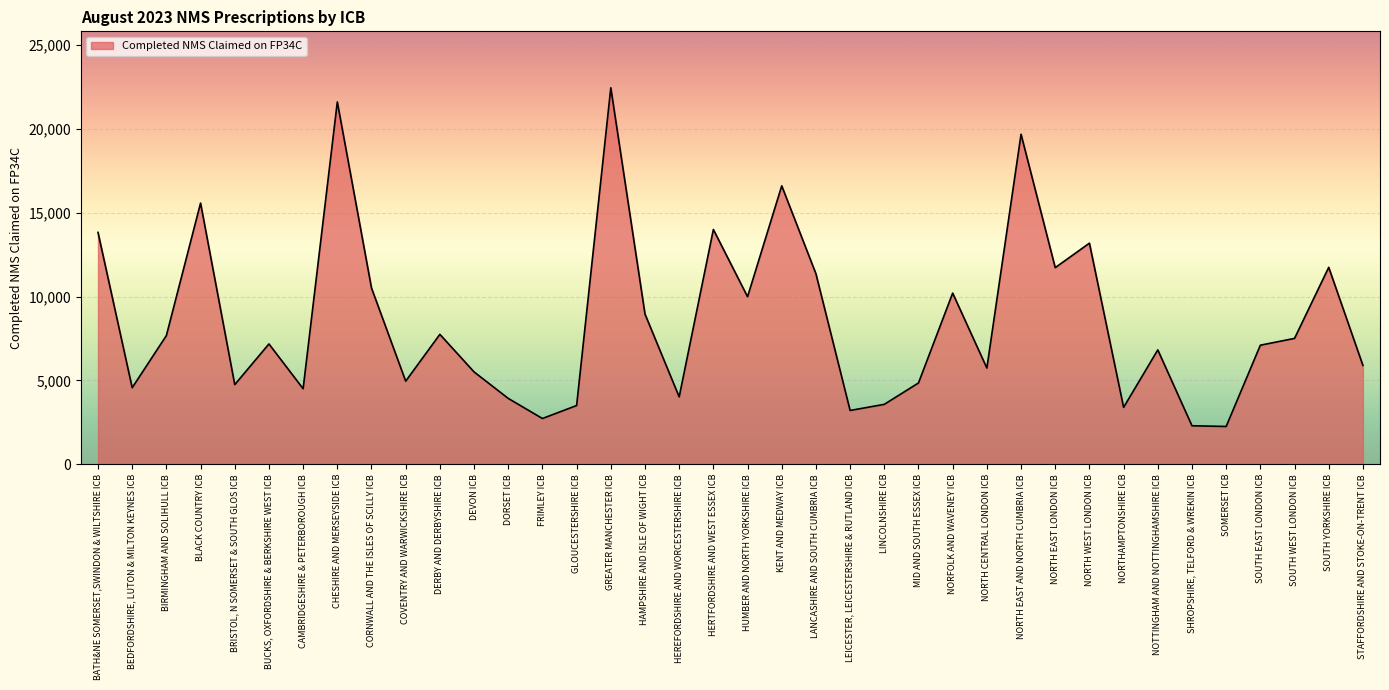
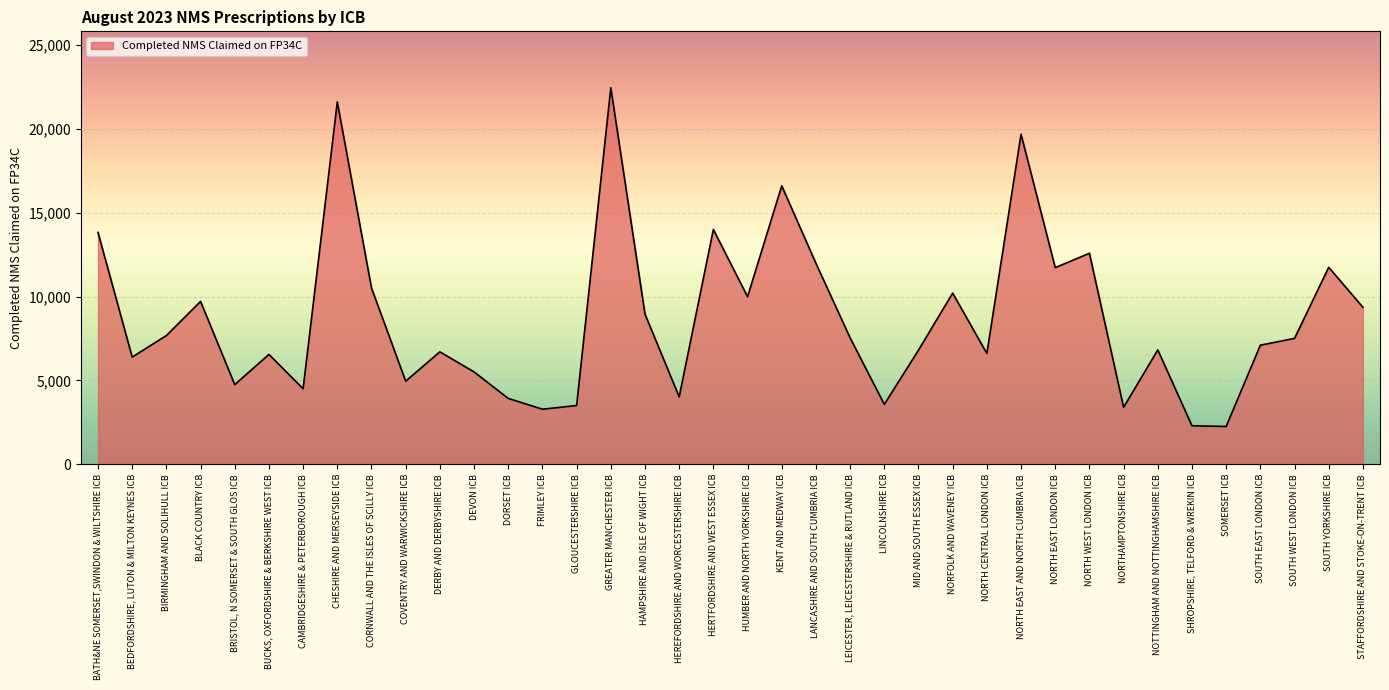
BEDFORDSHIRE, LUTON & MILTON KEYNES ICB: 4,600 -> 6,400
BLACK COUNTRY ICB: 15,600 -> 9,700
BUCKS, OXFORDSHIRE & BERKSHIRE WEST ICB: 7,200 -> 6,500
DERBY AND DERBYSHIRE ICB: 7,700 -> 6,700
FRIMLEY ICB: 2,700 -> 3,300
LANCASHIRE AND SOUTH CUMBRIA ICB: 11,400 -> 12,000
LEICESTER, LEICESTERSHIRE & RUTLAND ICB: 3,200 -> 7,500
MID AND SOUTH ESSEX ICB: 4,800 -> 6,800
NORTH CENTRAL LONDON ICB: 5,700 -> 6,600
NORTH WEST LONDON ICB: 13,200 -> 12,600
STAFFORDSHIRE AND STOKE-ON-TRENT ICB: 5,900 -> 9,400
